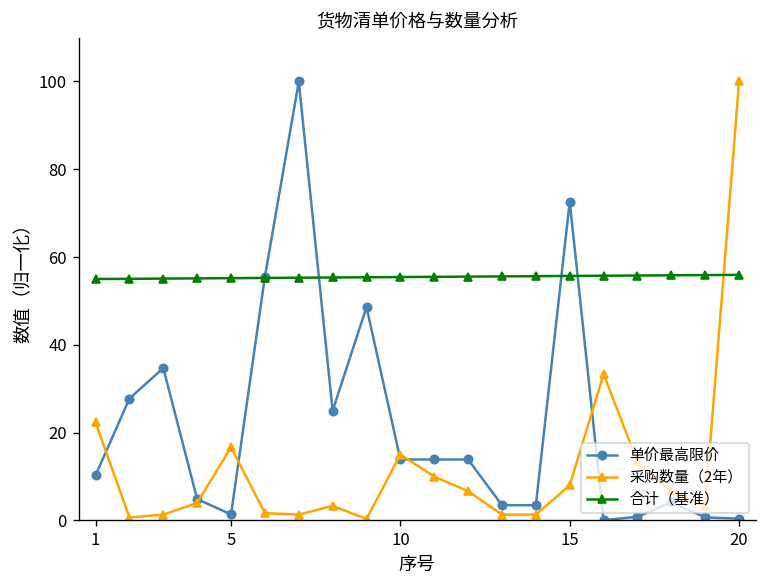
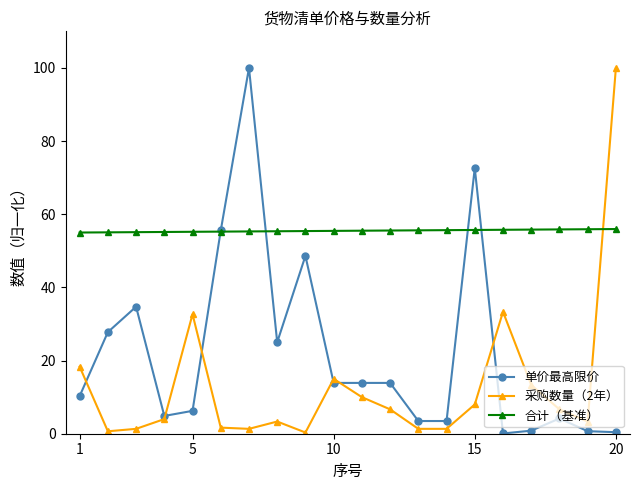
采购数量（2年）, 1: 22 -> 18
单价最高限价, 5: 1 -> 6
采购数量（2年）, 5: 17 -> 33
